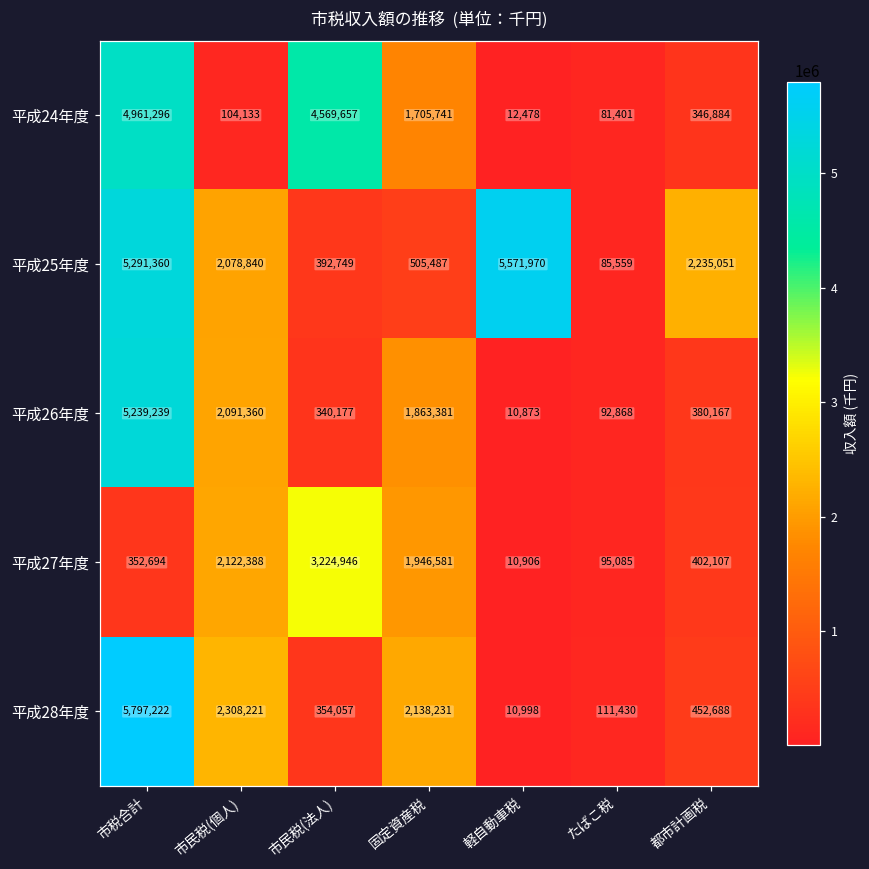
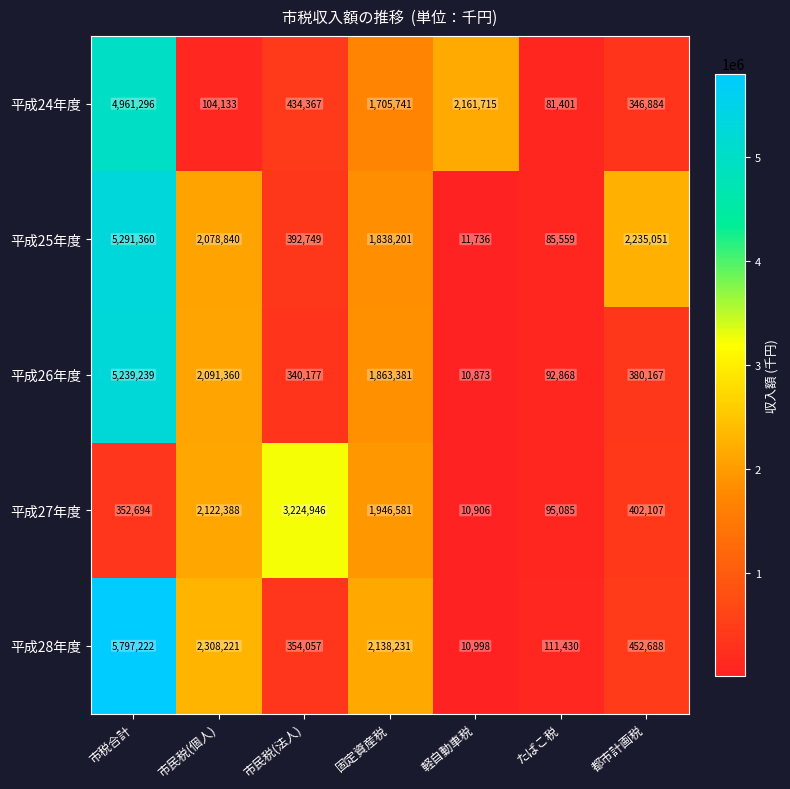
平成24年度, 市民税(法人): 4,569,657 -> 434,367
平成24年度, 軽自動車税: 12,478 -> 2,161,715
平成25年度, 固定資産税: 505,487 -> 1,838,201
平成25年度, 軽自動車税: 5,571,970 -> 11,736
